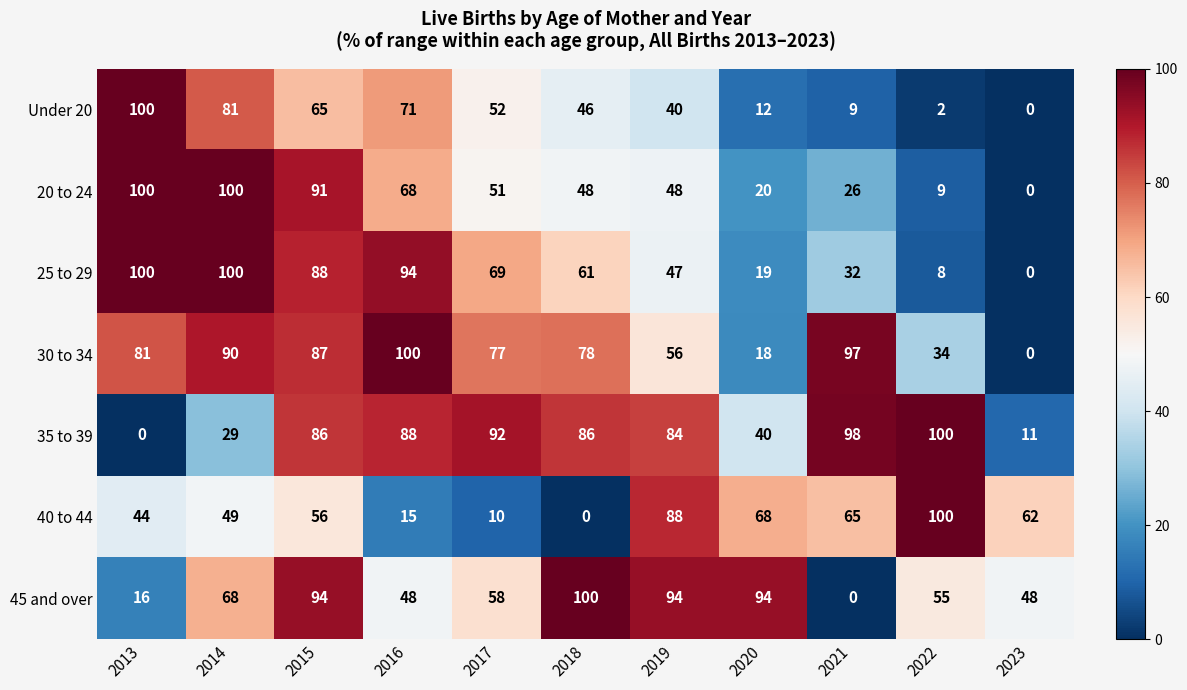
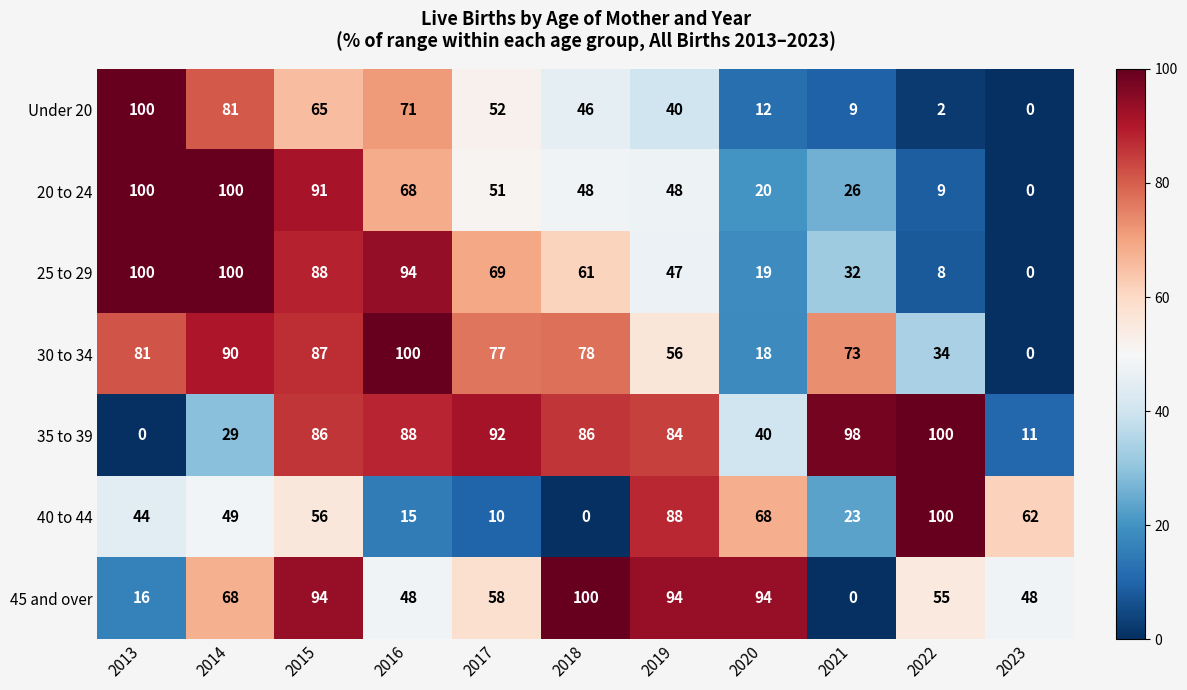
30 to 34, 2021: 97 -> 73
40 to 44, 2021: 65 -> 23
